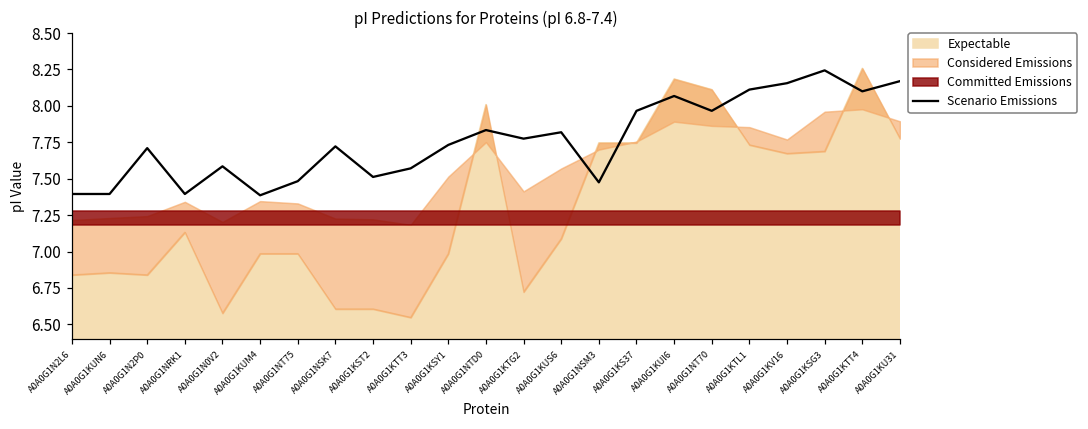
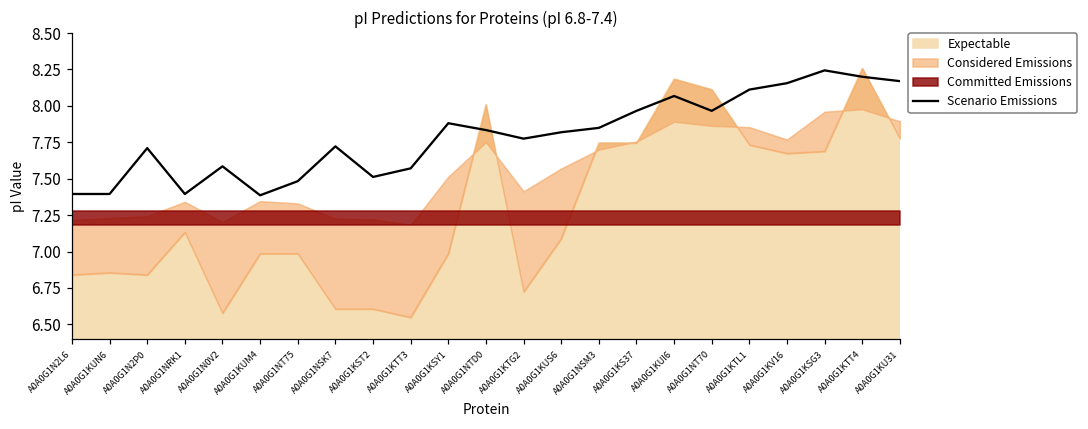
Scenario Emissions, A0A0G1KSY1: 7.73 -> 7.88
Scenario Emissions, A0A0G1NSM3: 7.48 -> 7.85
Scenario Emissions, A0A0G1KTT4: 8.1 -> 8.2
